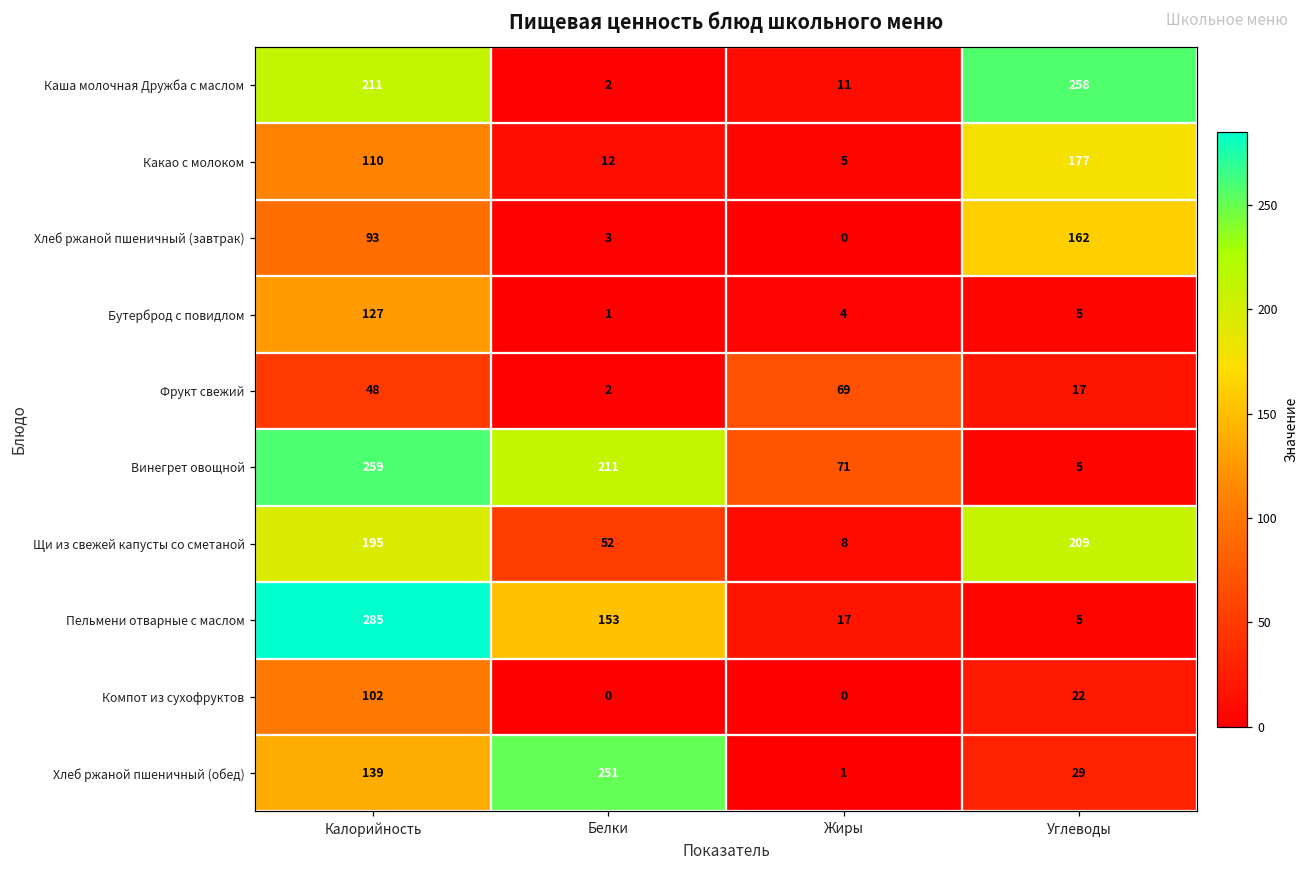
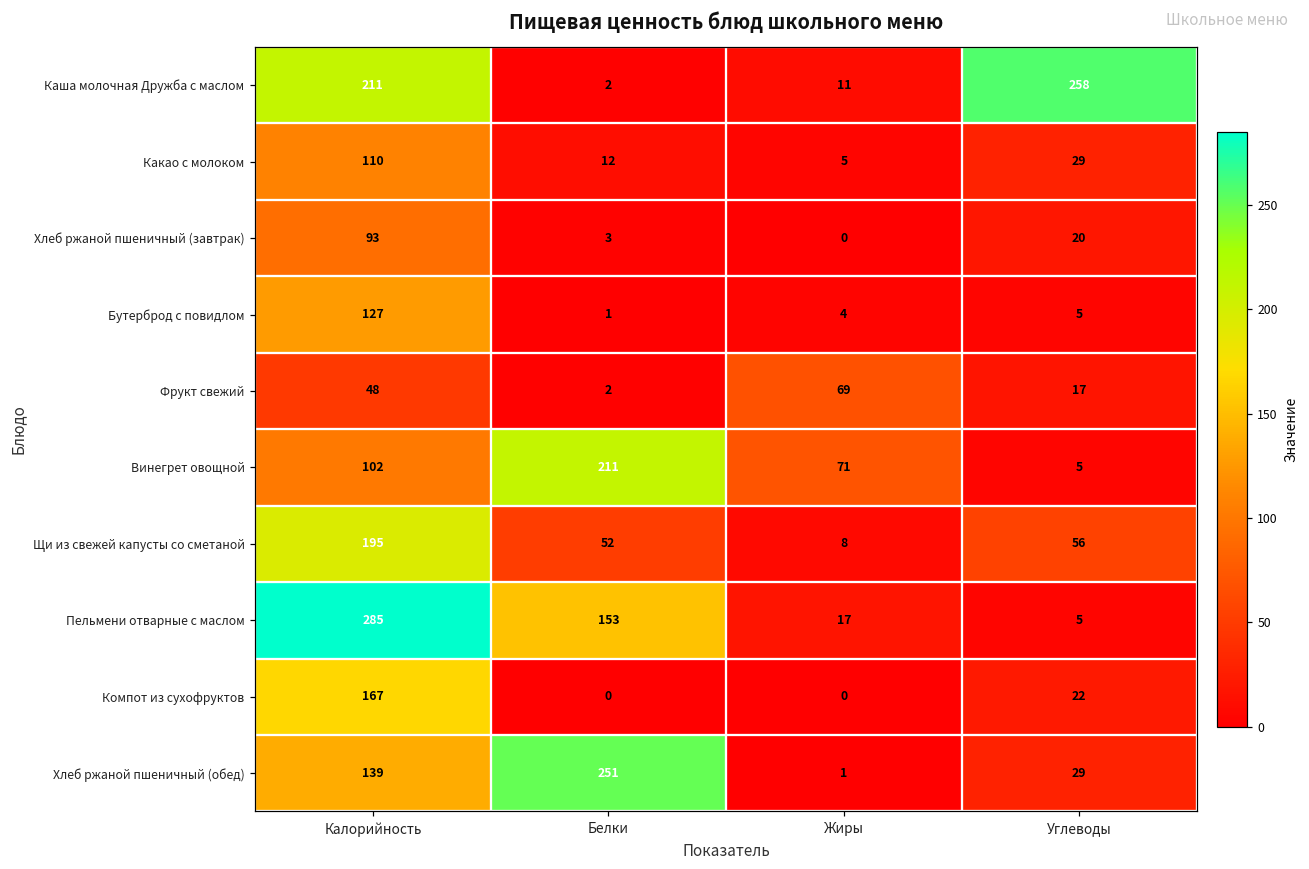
Какао с молоком, Углеводы: 177 -> 29
Хлеб ржаной пшеничный (завтрак), Углеводы: 162 -> 20
Винегрет овощной, Калорийность: 259 -> 102
Щи из свежей капусты со сметаной, Углеводы: 209 -> 56
Компот из сухофруктов, Калорийность: 102 -> 167
